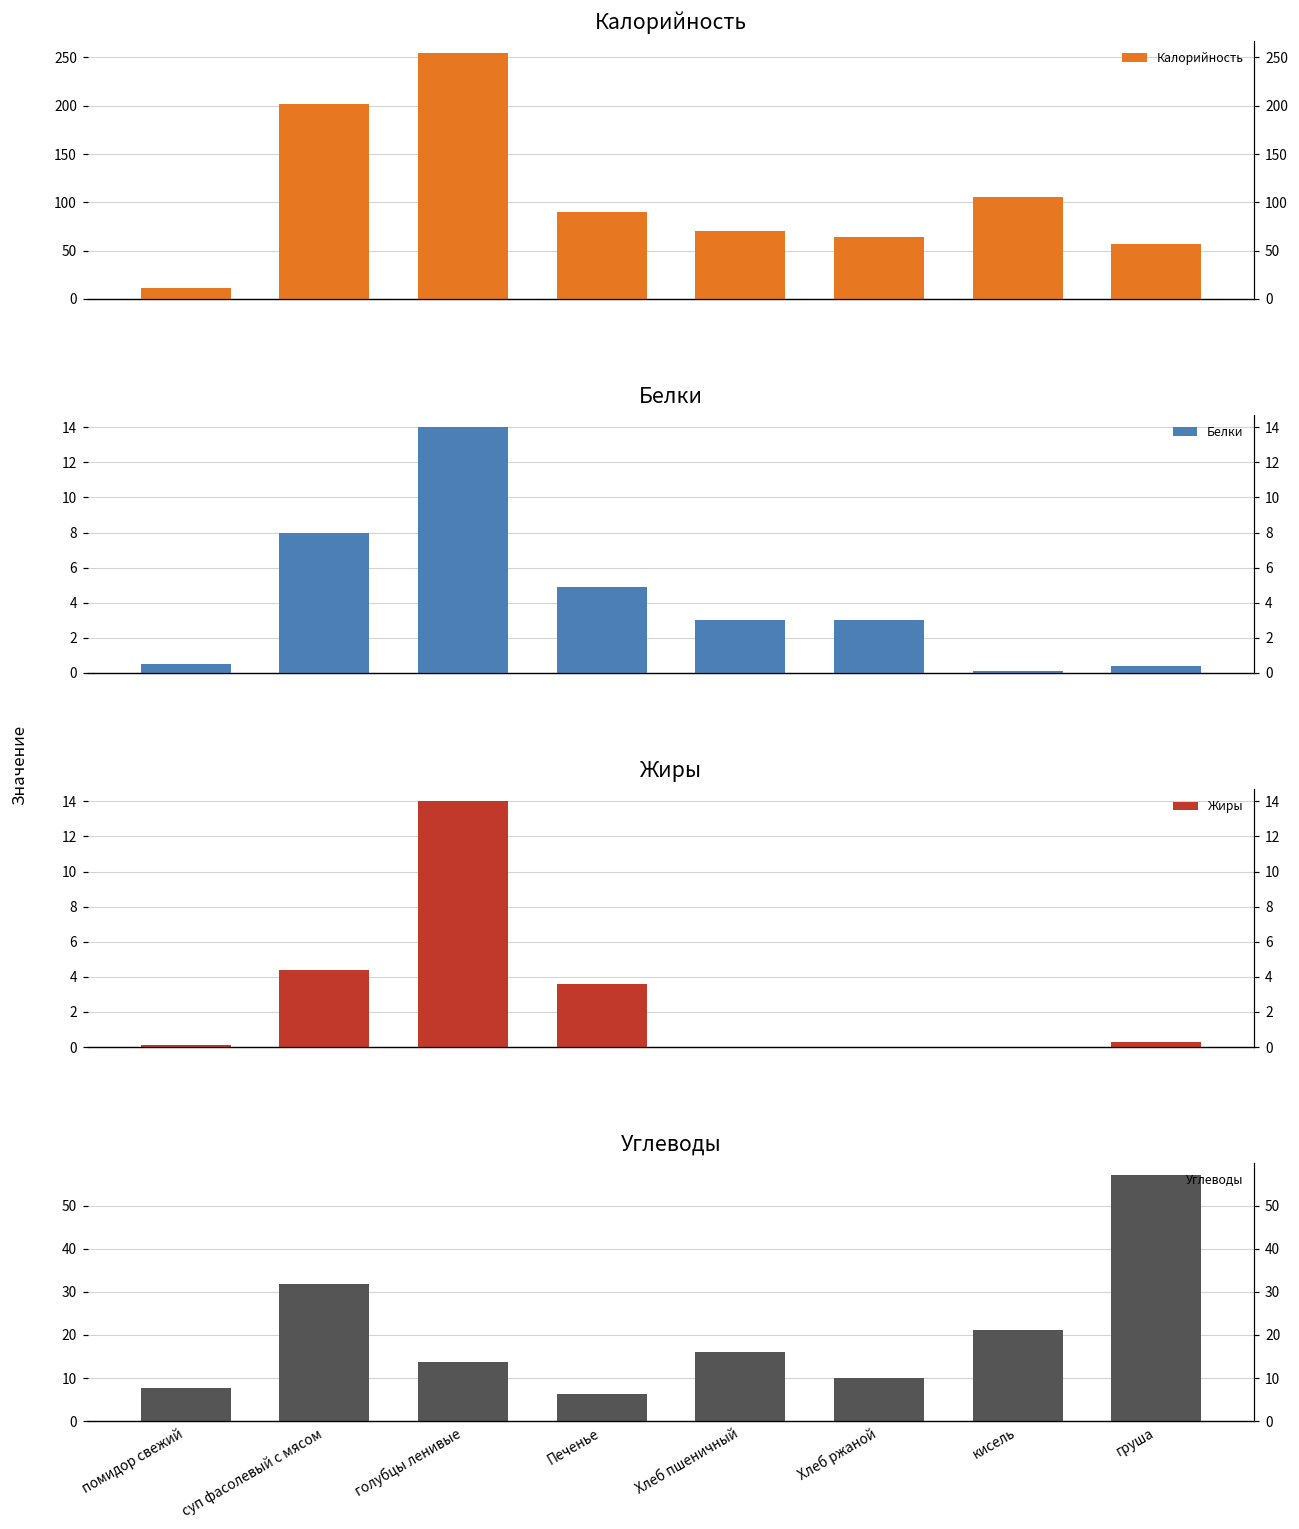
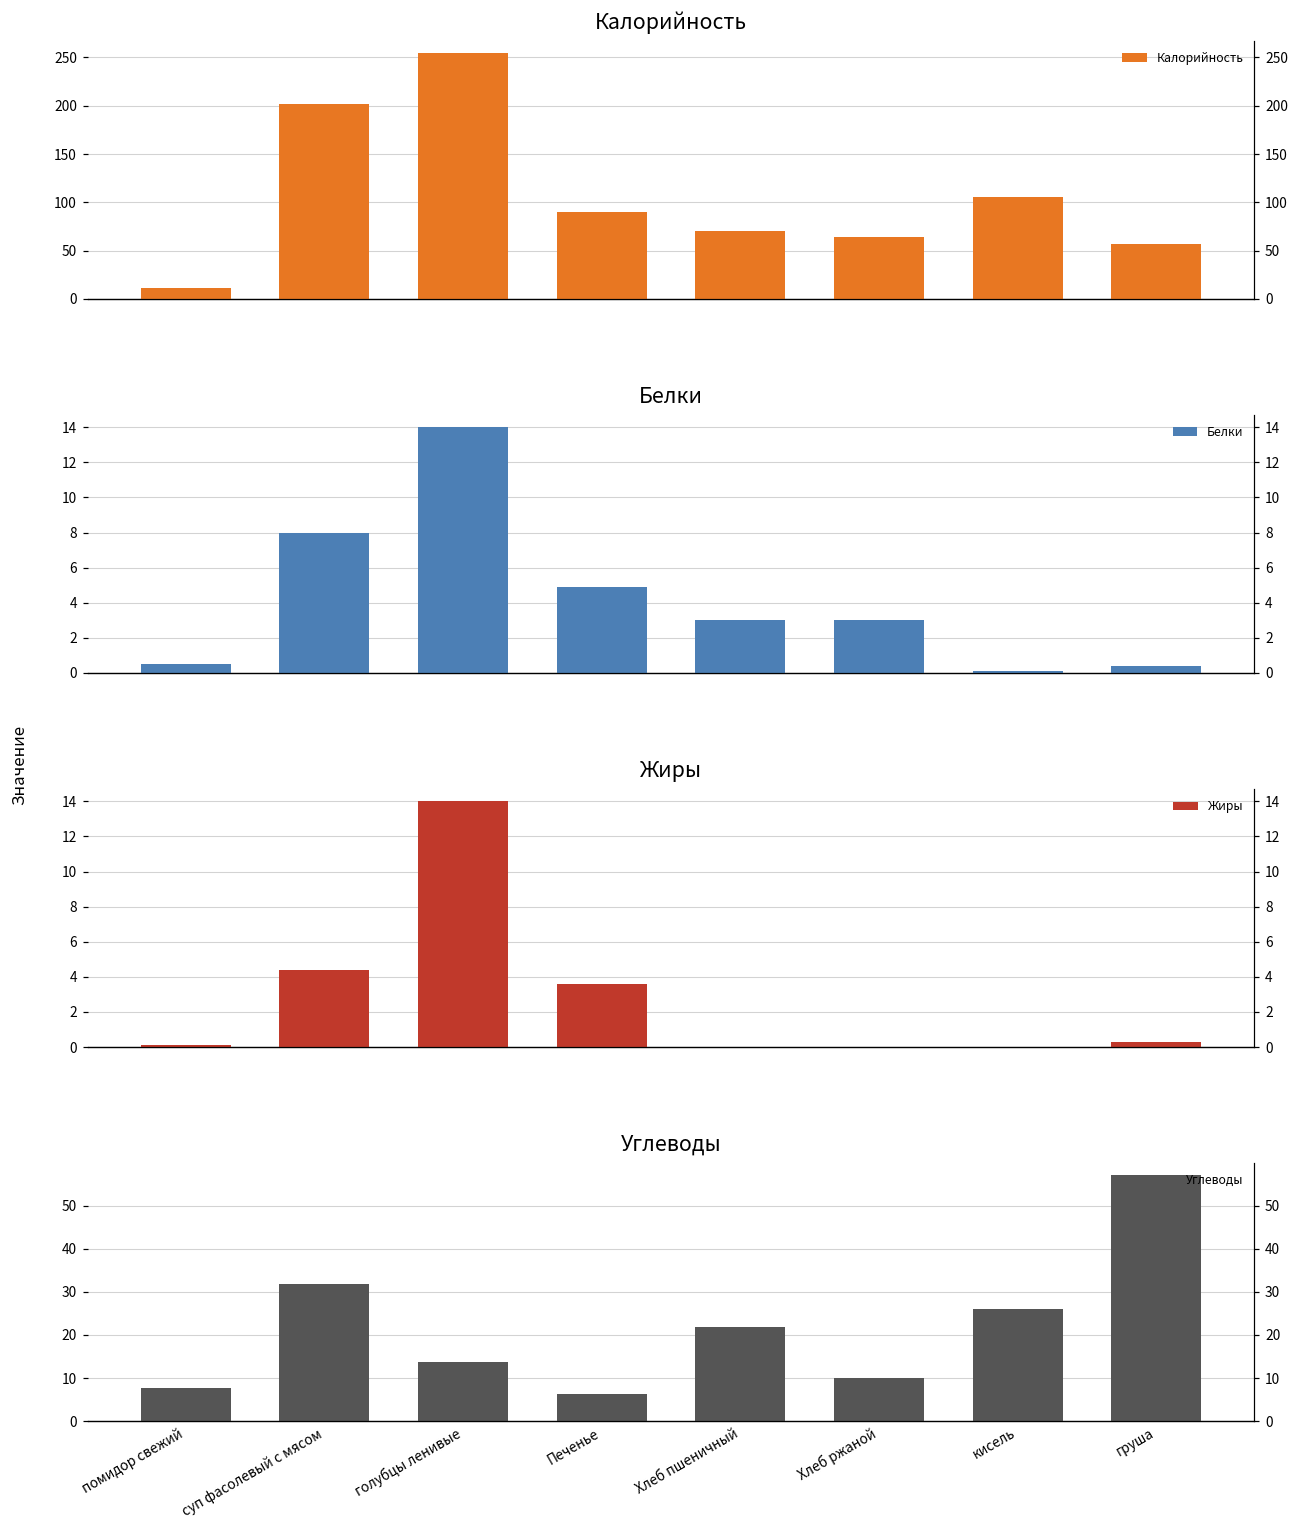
Углеводы, Хлеб пшеничный: 16 -> 22
Углеводы, кисель: 21 -> 26
